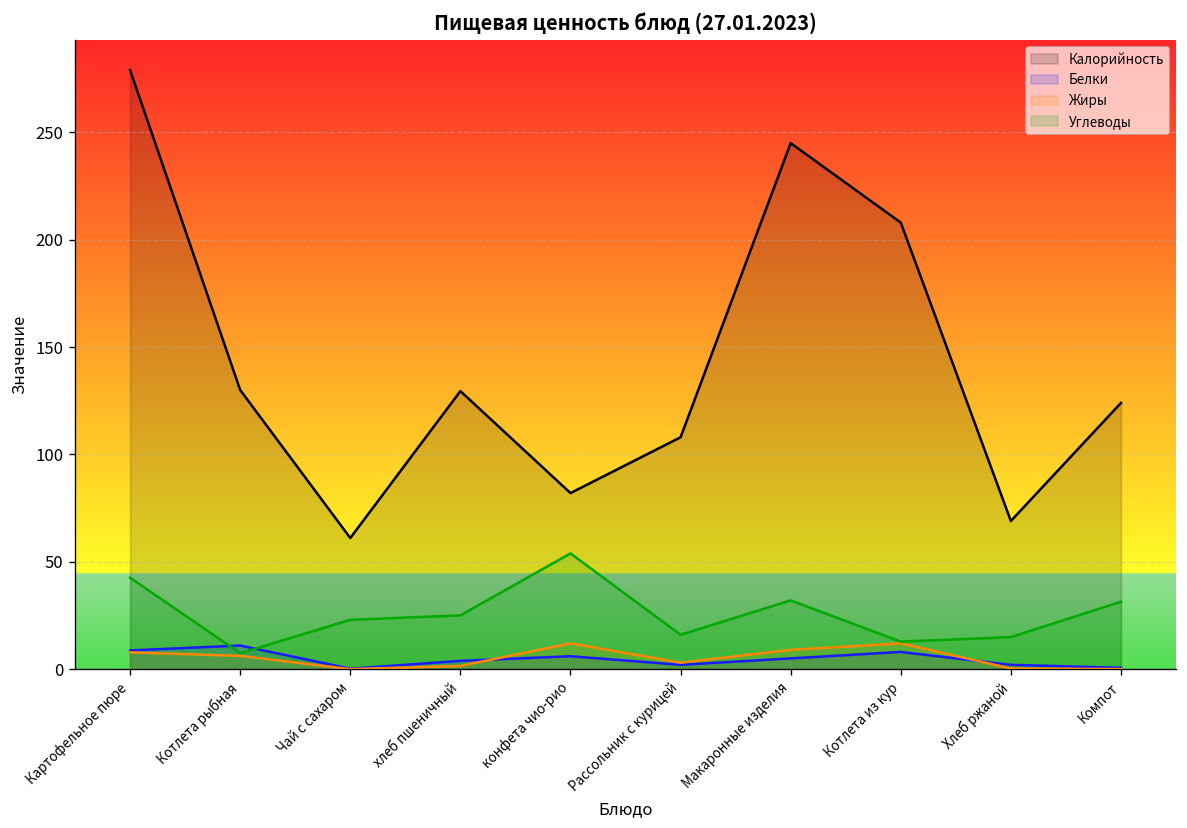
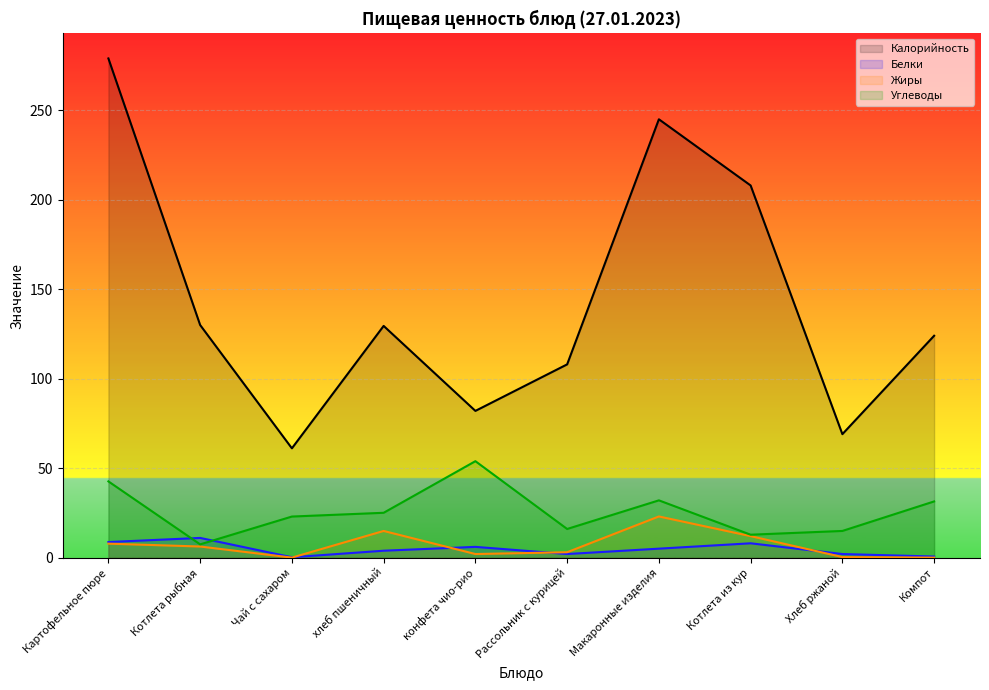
Жиры, хлеб пшеничный: 2 -> 15
Жиры, конфета чио-рио: 12 -> 2
Жиры, Макаронные изделия: 9 -> 23
